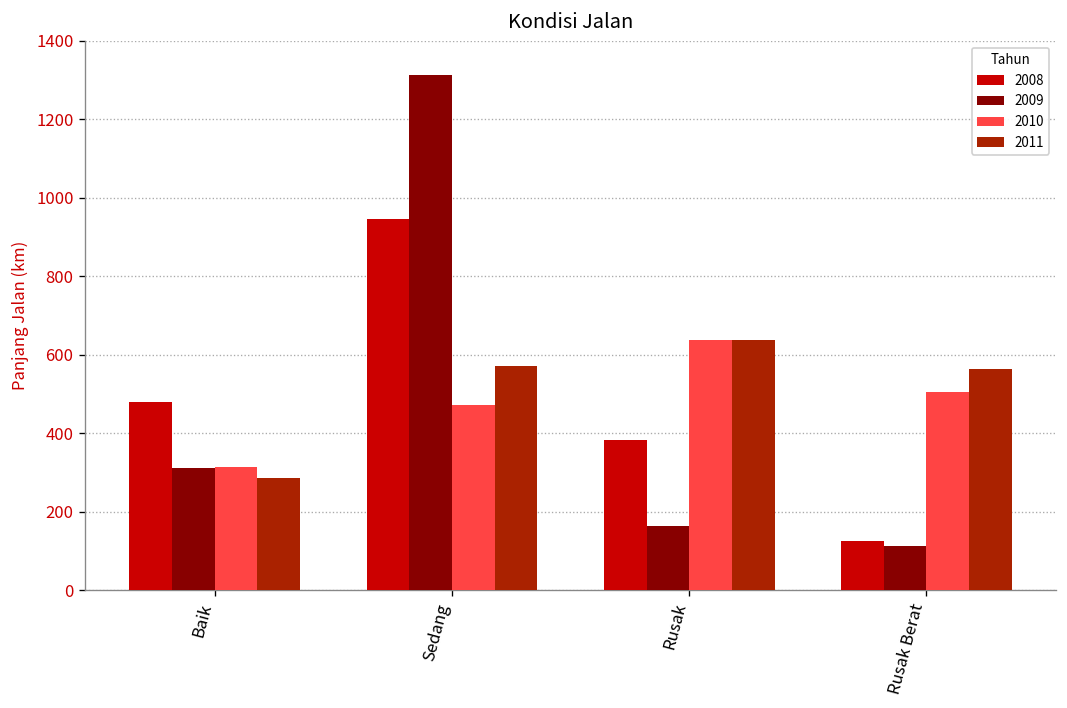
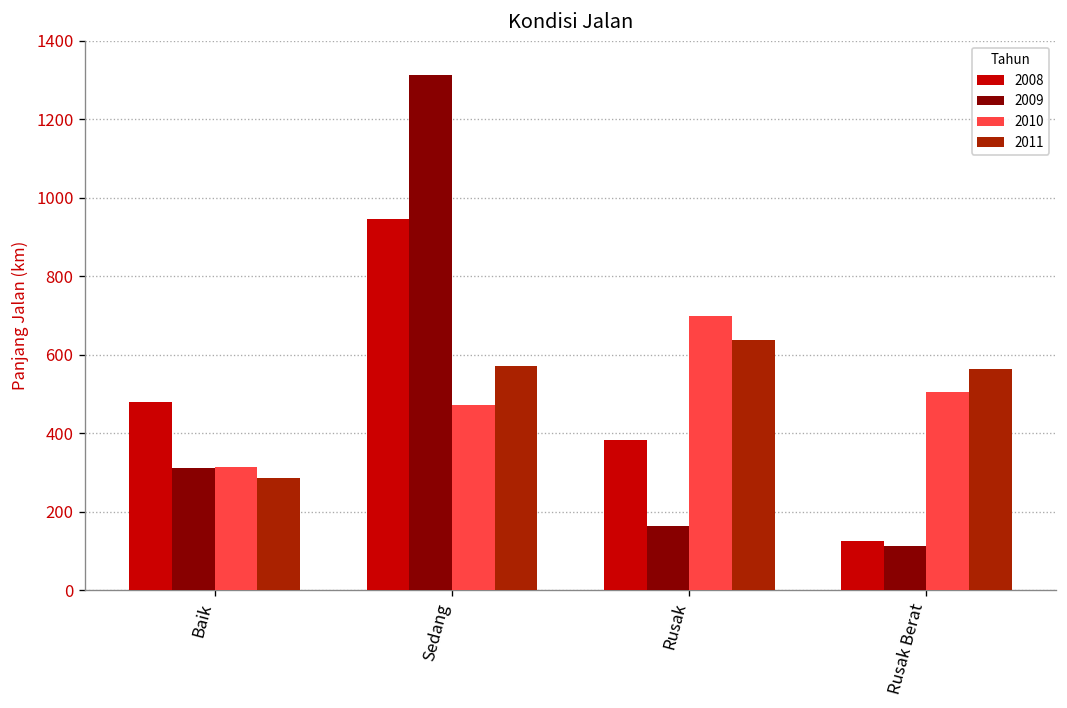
2010, Rusak: 640 -> 700
